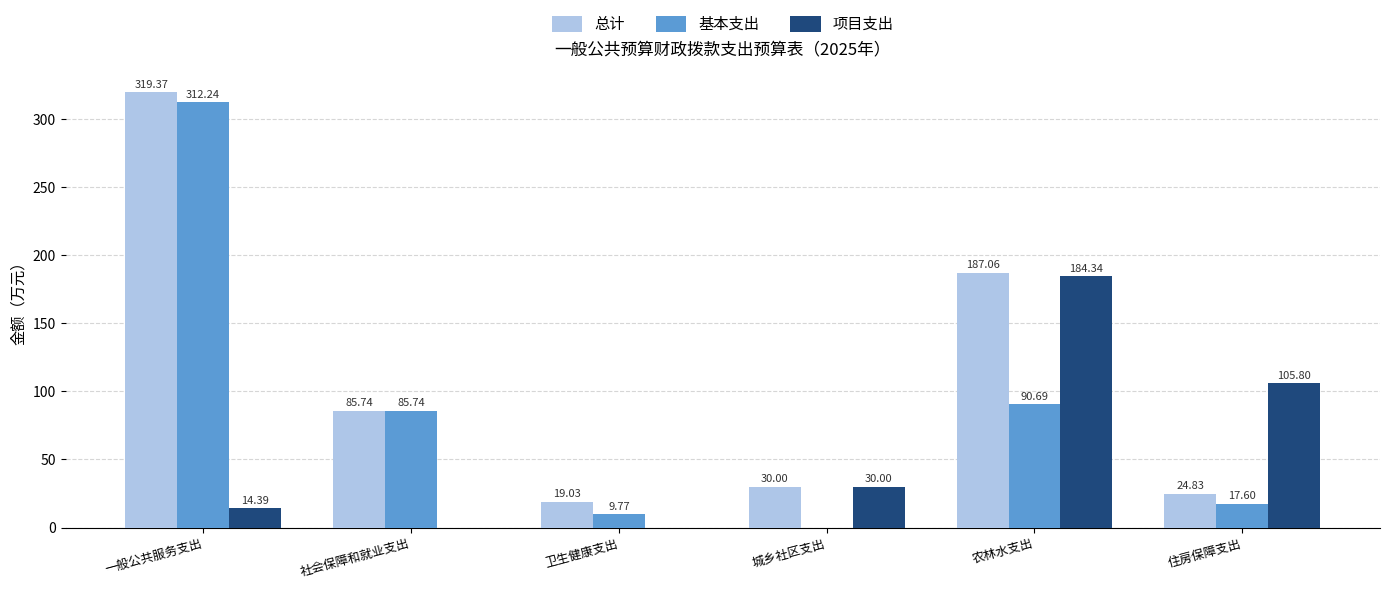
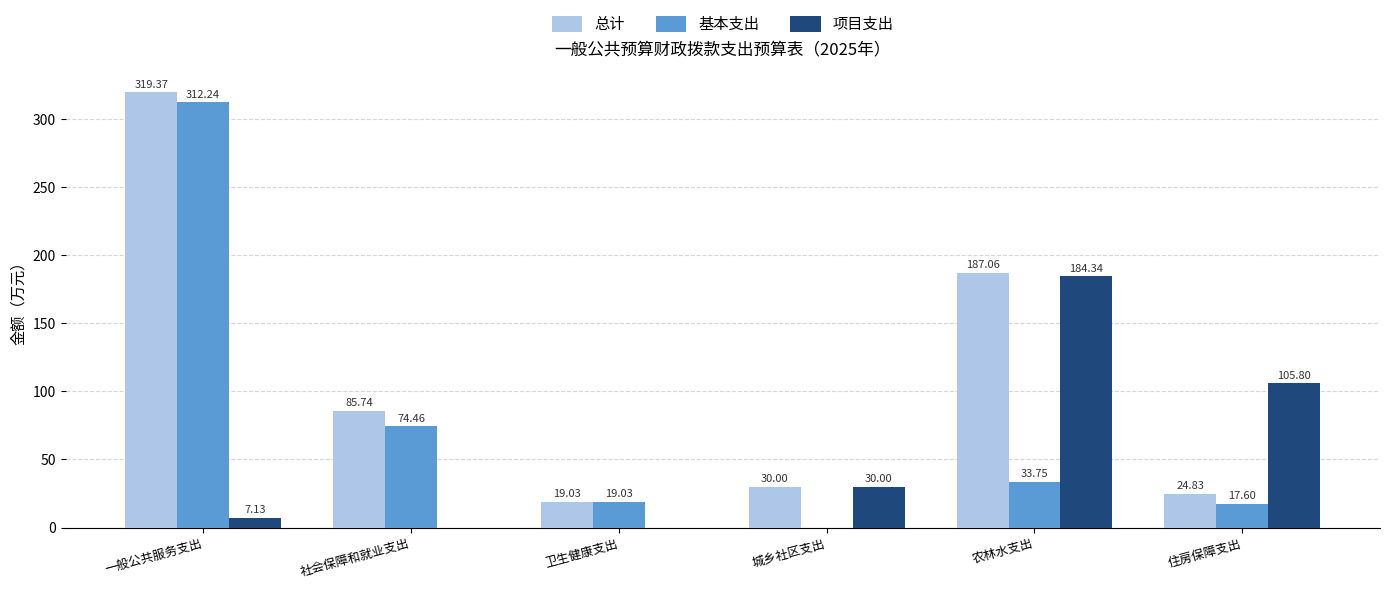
项目支出, 一般公共服务支出: 14.39 -> 7.13
基本支出, 社会保障和就业支出: 85.74 -> 74.46
基本支出, 卫生健康支出: 9.77 -> 19.03
基本支出, 农林水支出: 90.69 -> 33.75
